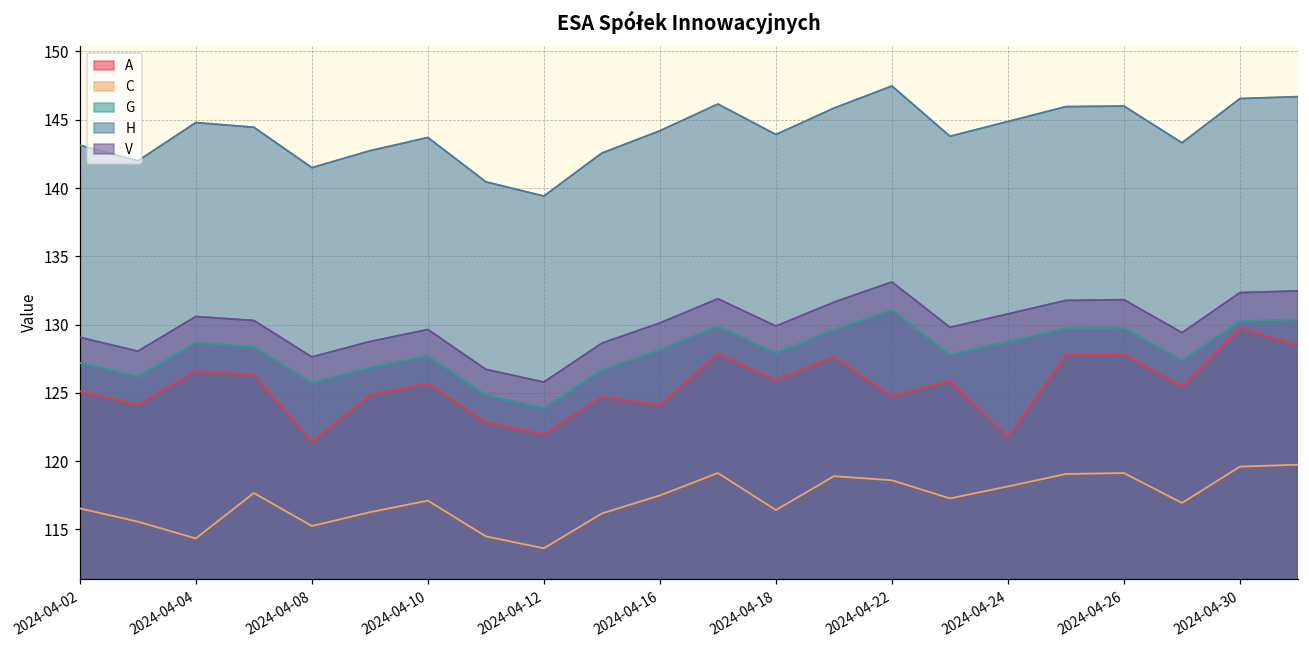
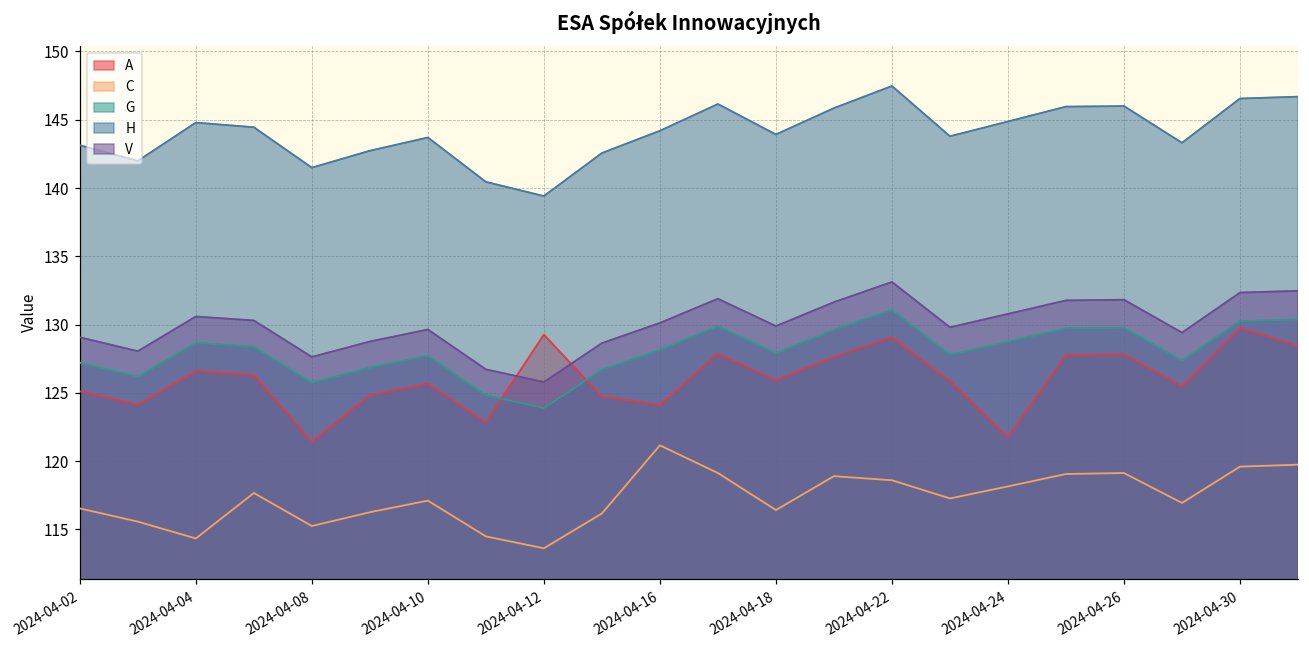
A, 2024-04-12: 122.0 -> 129.3
C, 2024-04-16: 117.5 -> 121.2
A, 2024-04-22: 124.7 -> 129.1
